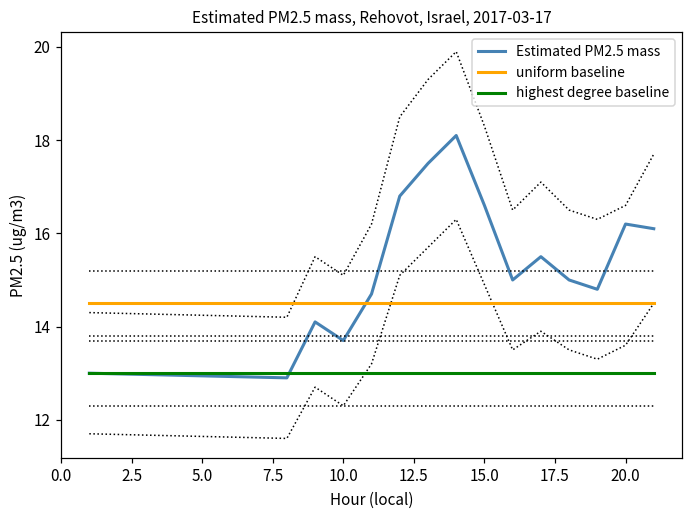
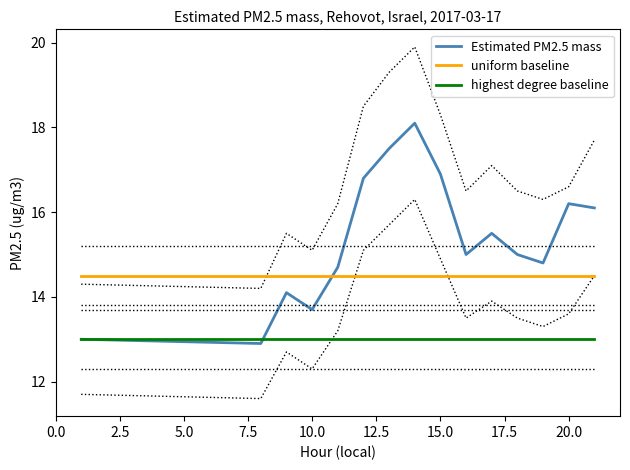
Estimated PM2.5 mass, 15.0: 16.6 -> 16.9
